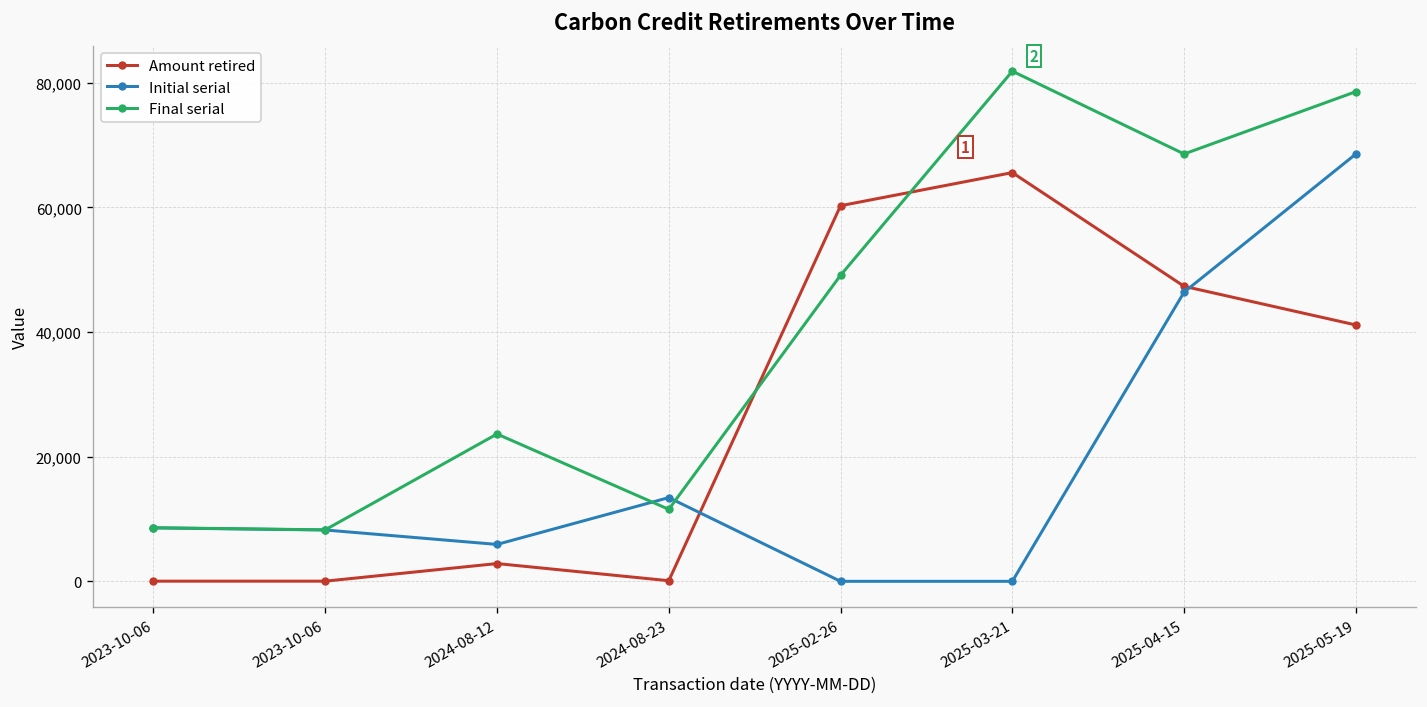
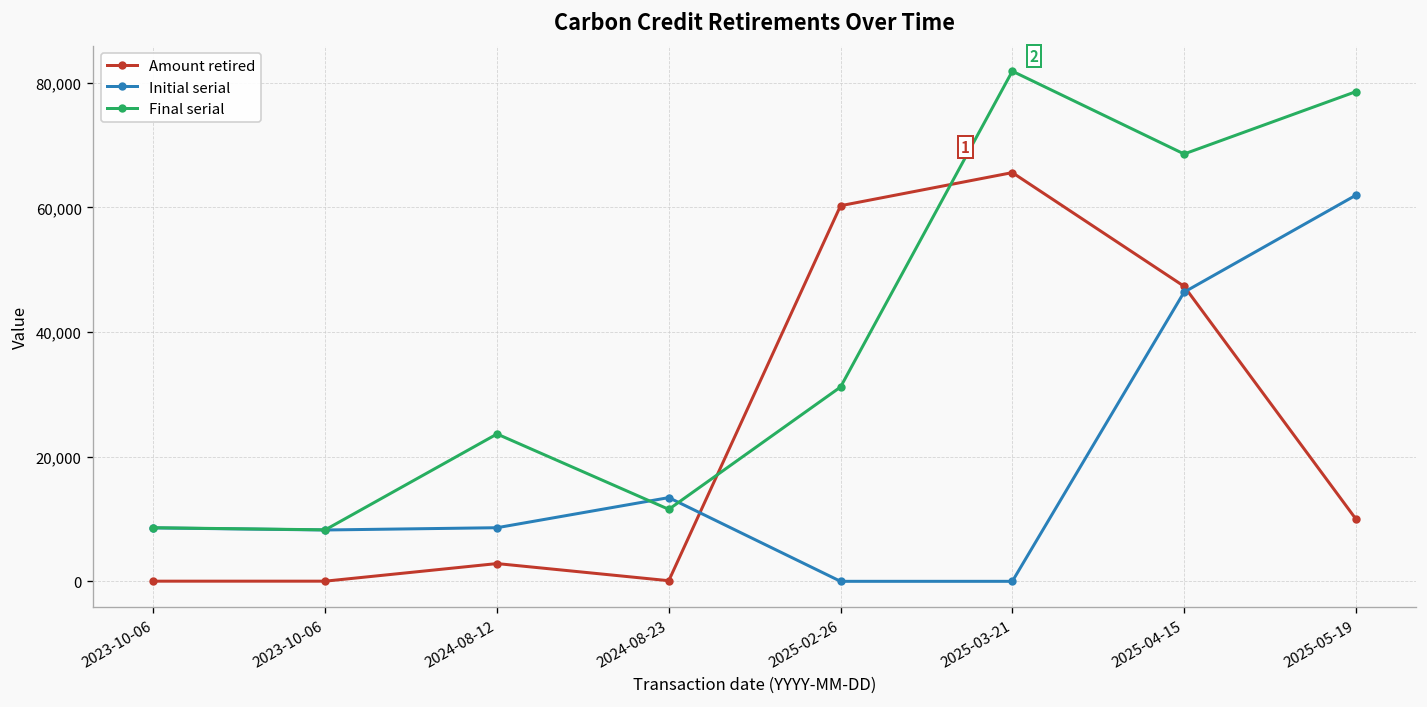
Initial serial, 2024-08-12: 6,000 -> 9,000
Final serial, 2025-02-26: 49,000 -> 31,000
Amount retired, 2025-05-19: 41,000 -> 10,000
Initial serial, 2025-05-19: 69,000 -> 62,000
